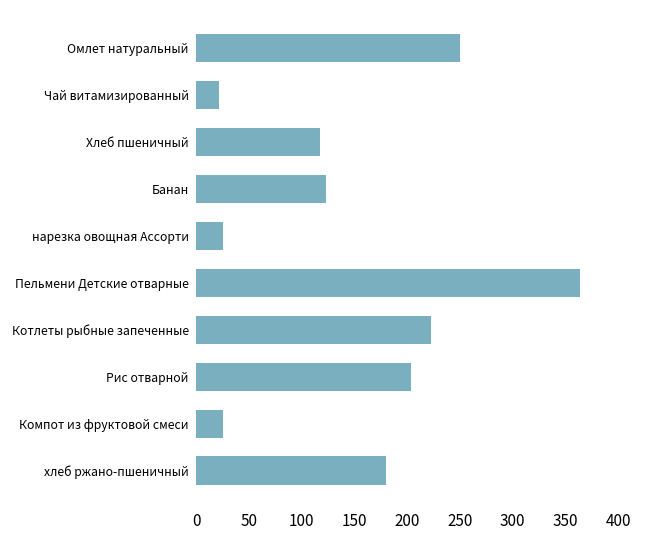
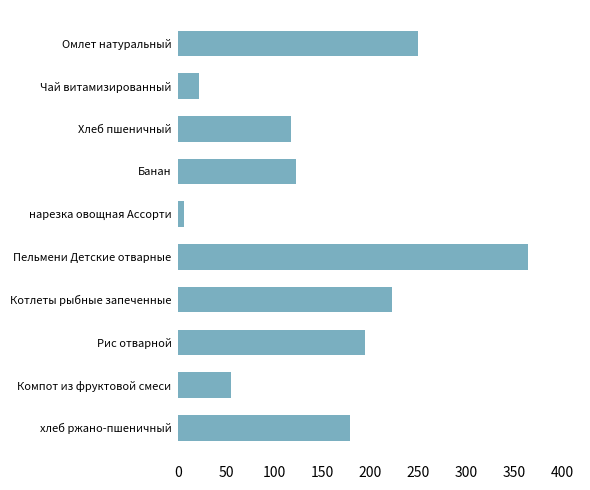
нарезка овощная Ассорти: 30 -> 10
Рис отварной: 200 -> 190
Компот из фруктовой смеси: 30 -> 50
